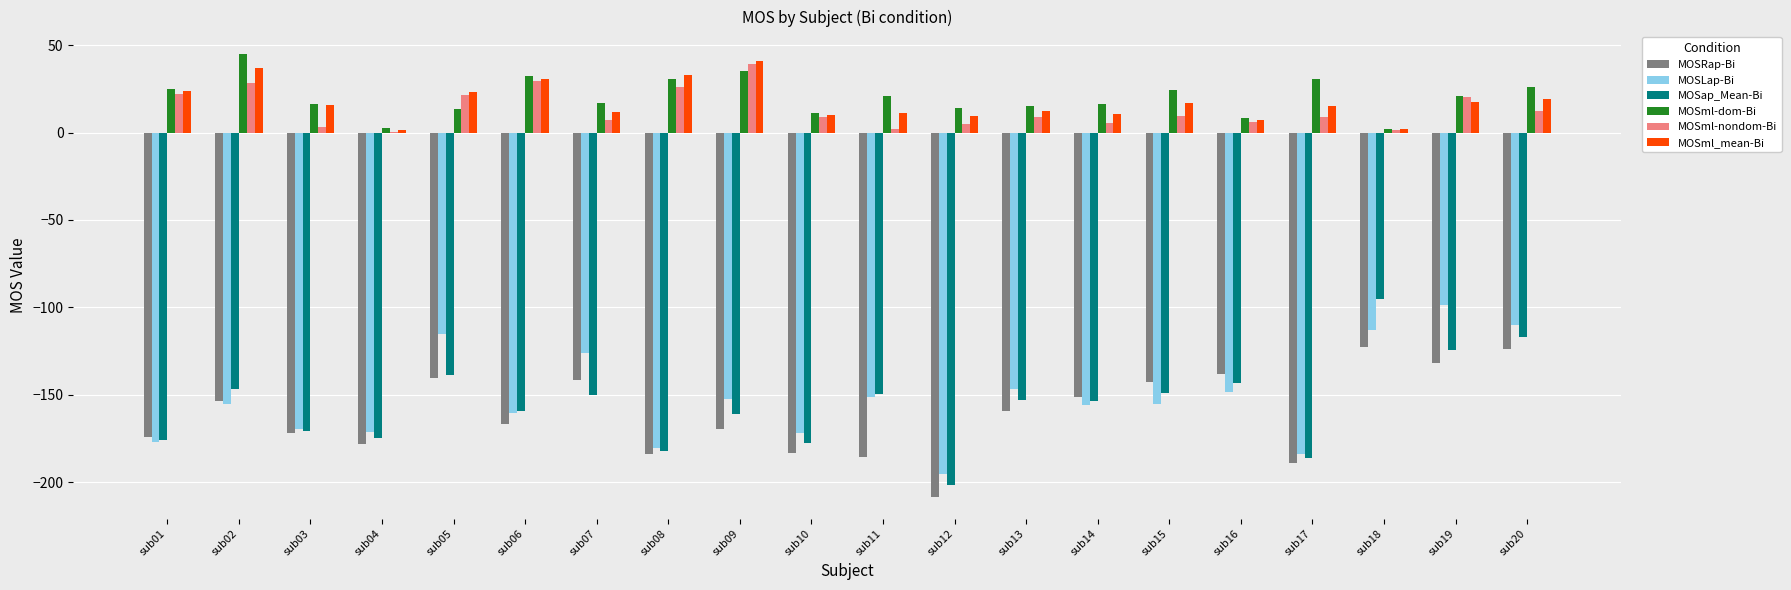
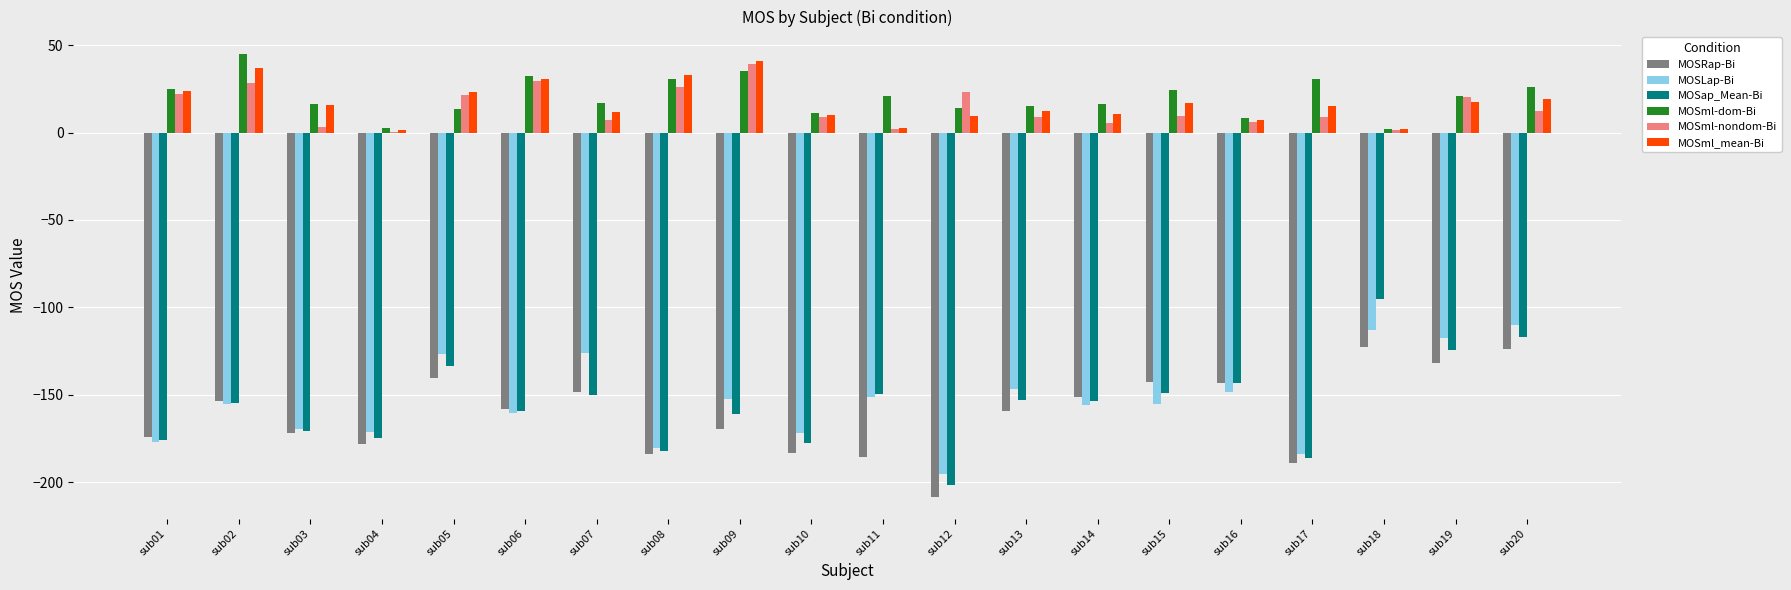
MOSap_Mean-Bi, sub02: -146 -> -155
MOSLap-Bi, sub05: -115 -> -127
MOSap_Mean-Bi, sub05: -139 -> -133
MOSRap-Bi, sub06: -167 -> -158
MOSRap-Bi, sub07: -142 -> -148
MOSml_mean-Bi, sub11: 11 -> 3
MOSml-nondom-Bi, sub12: 5 -> 23
MOSRap-Bi, sub16: -138 -> -143
MOSLap-Bi, sub19: -99 -> -118
